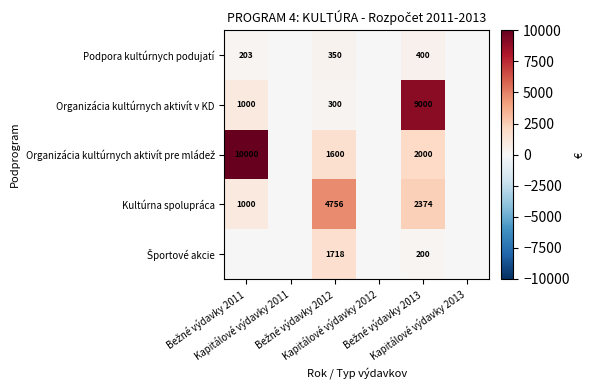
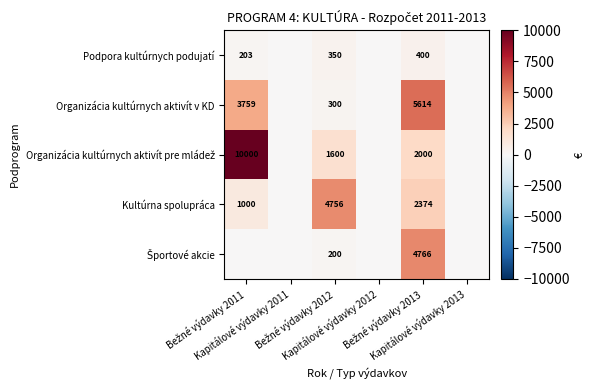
Organizácia kultúrnych aktivít v KD, Bežné výdavky 2011: 1000 -> 3759
Organizácia kultúrnych aktivít v KD, Bežné výdavky 2013: 9000 -> 5614
Športové akcie, Bežné výdavky 2012: 1718 -> 200
Športové akcie, Bežné výdavky 2013: 200 -> 4766
